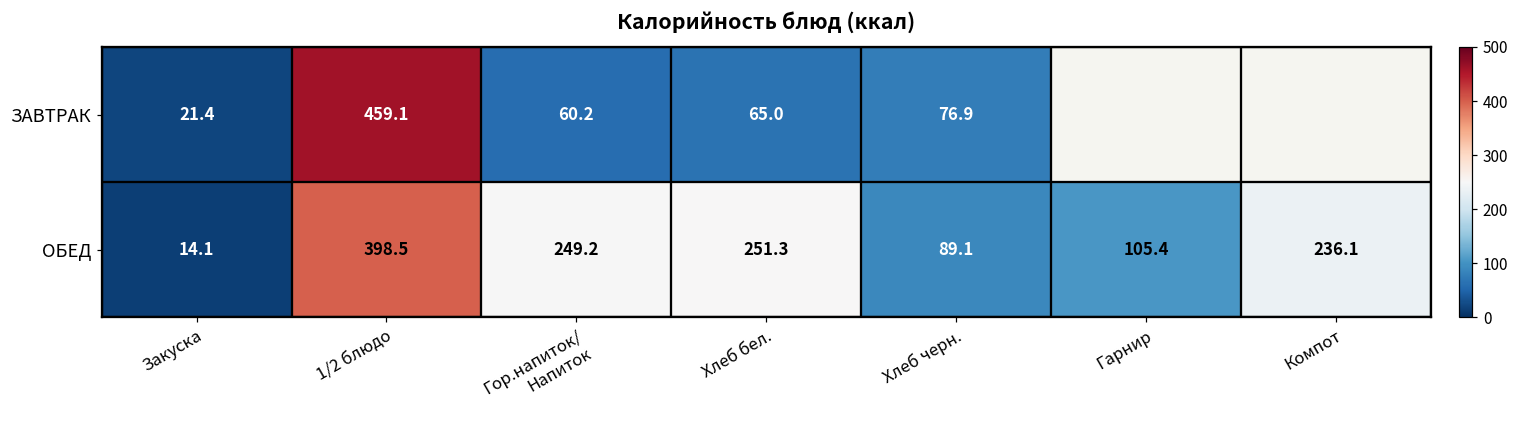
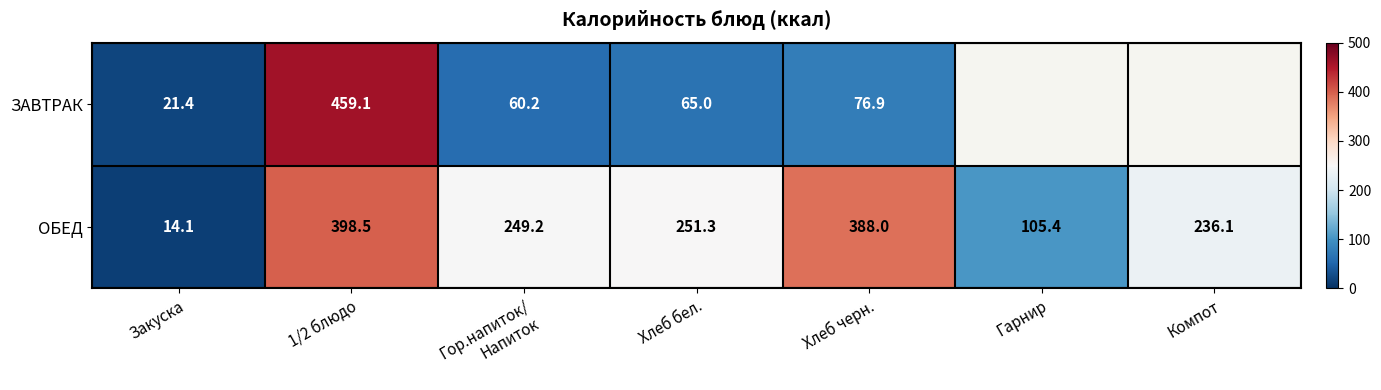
ОБЕД, Хлеб черн.: 89.1 -> 388.0
